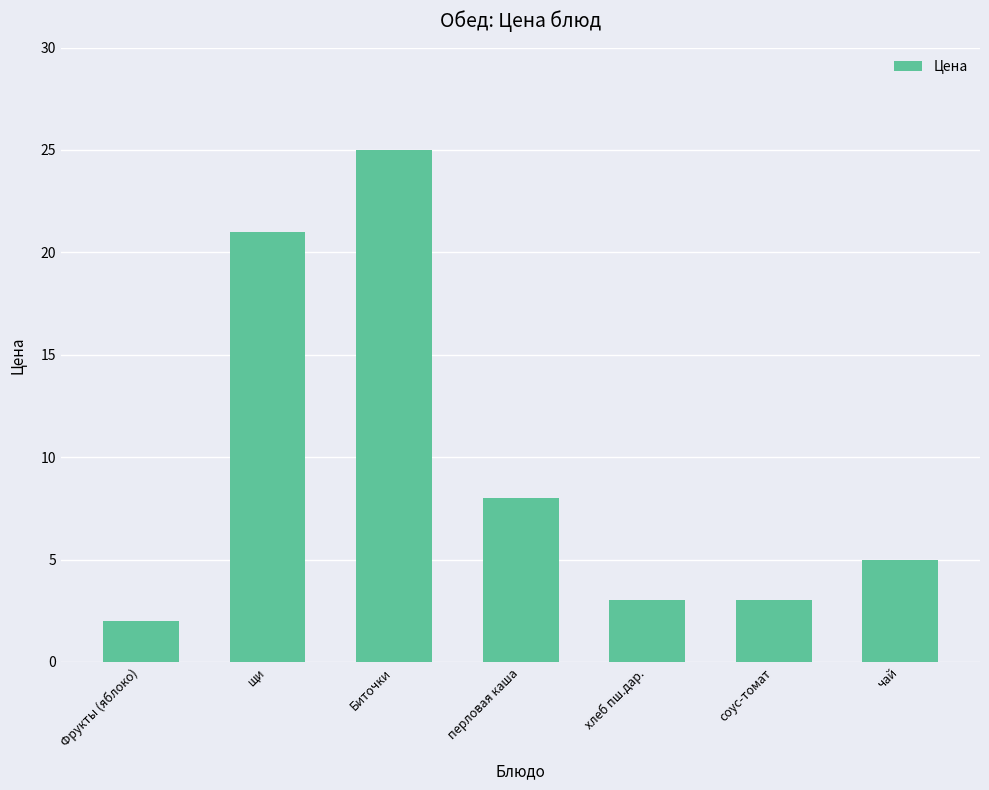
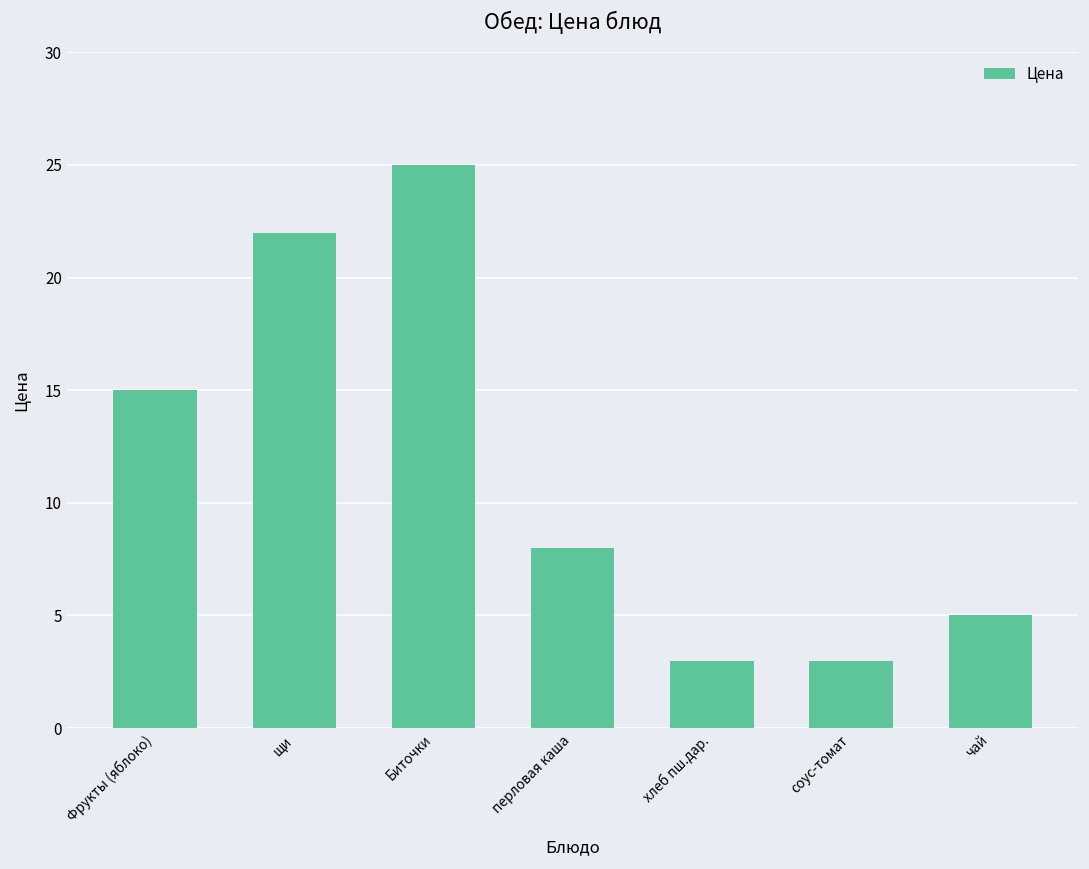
Фрукты (яблоко): 2 -> 15
щи: 21 -> 22
